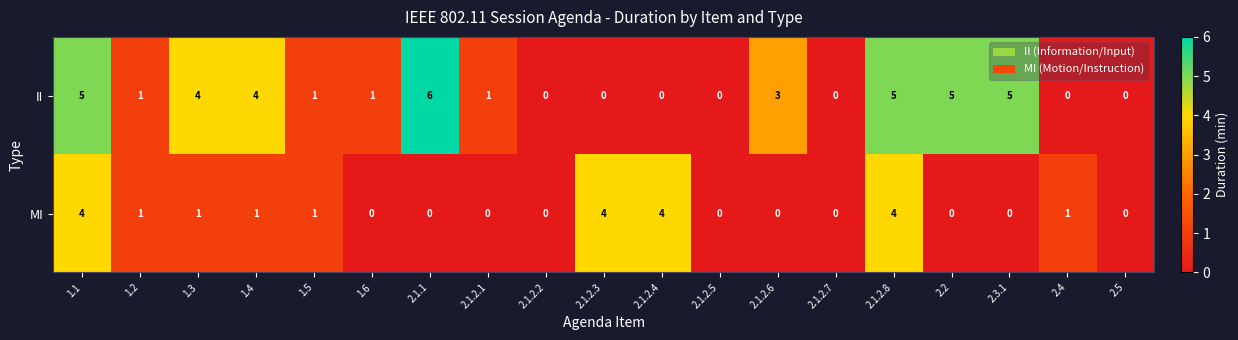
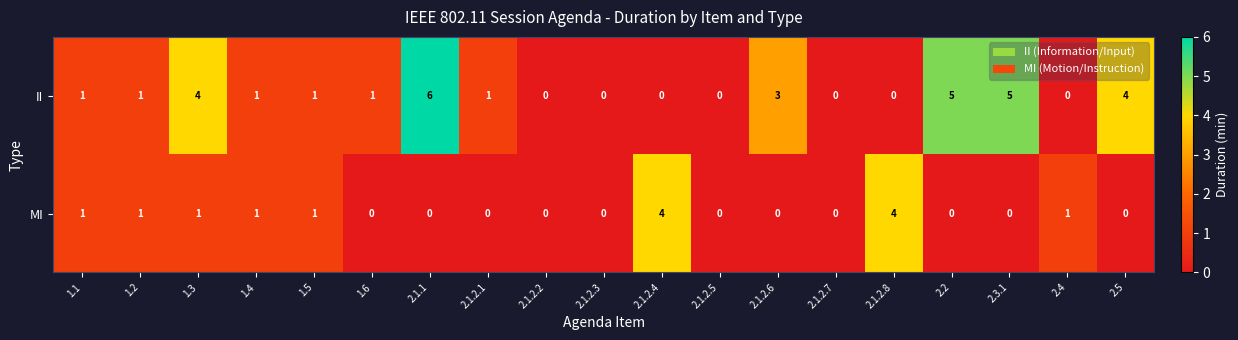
II, 1.1: 5 -> 1
II, 1.4: 4 -> 1
II, 2.1.2.8: 5 -> 0
II, 2.5: 0 -> 4
MI, 1.1: 4 -> 1
MI, 2.1.2.3: 4 -> 0
